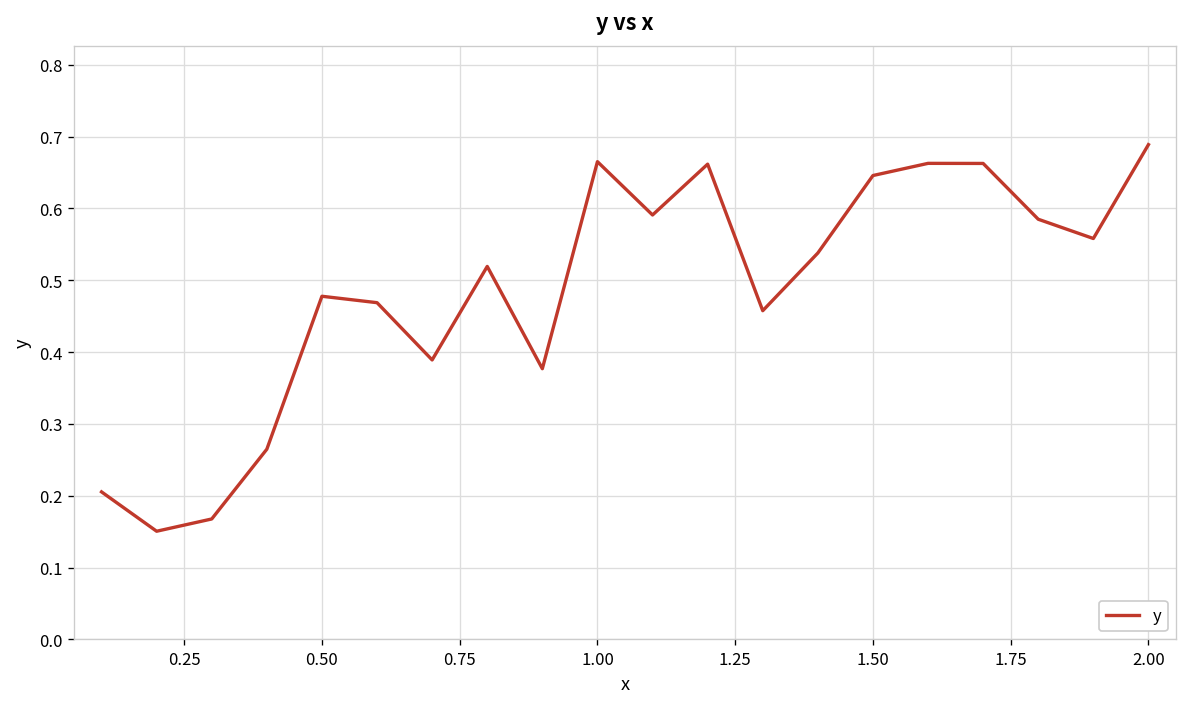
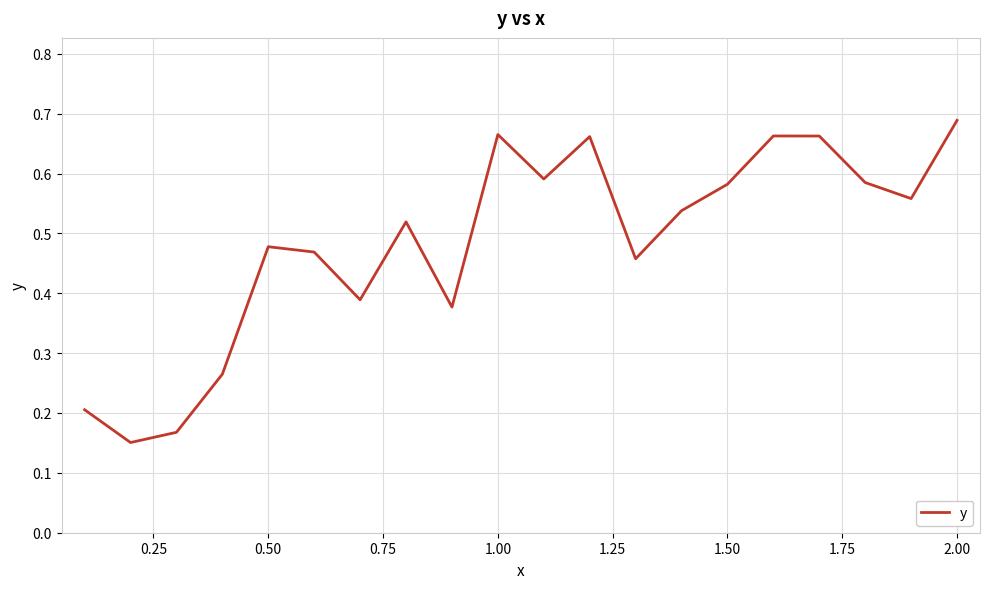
1.50: 0.65 -> 0.58
